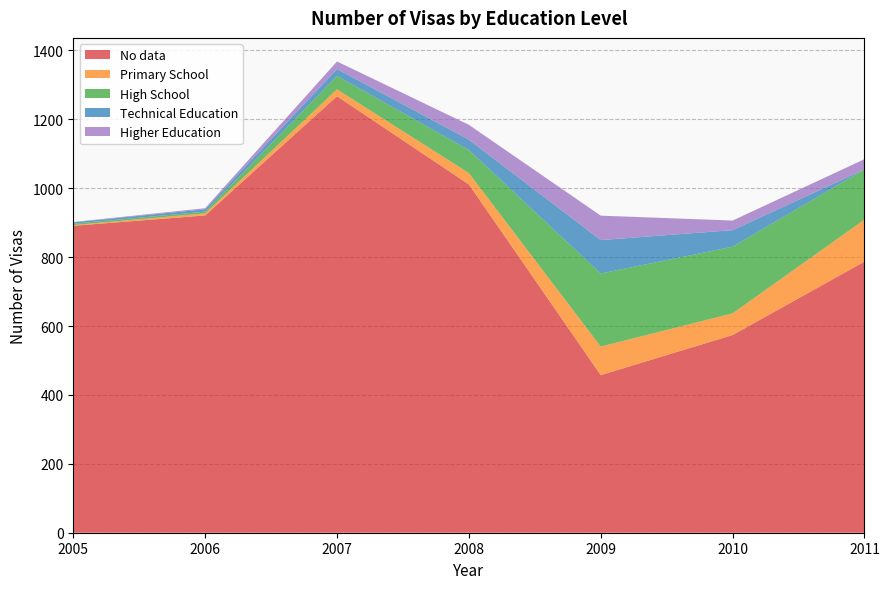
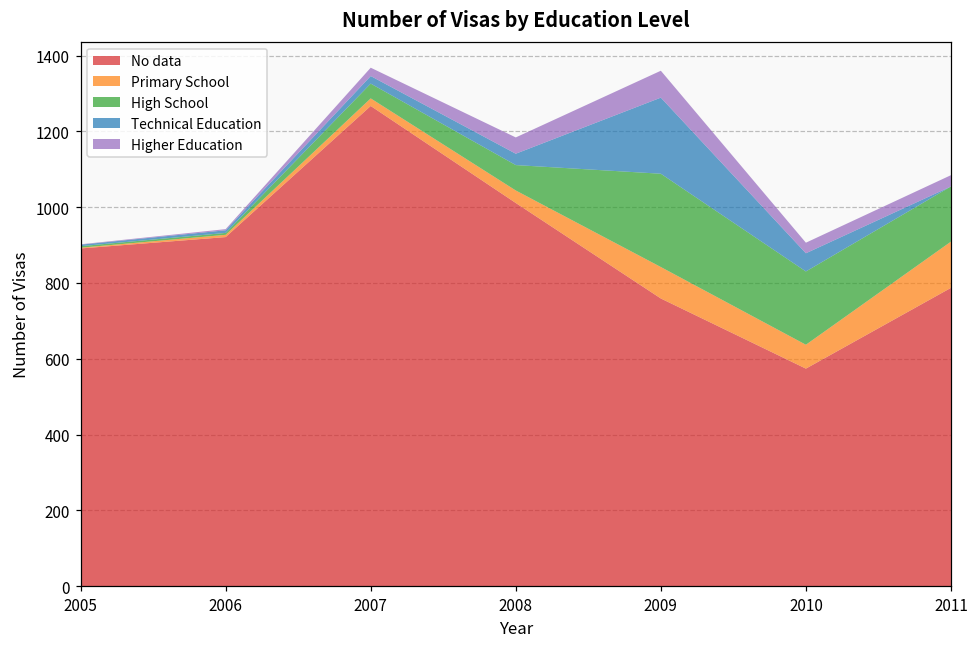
No data, 2009: 460 -> 760
High School, 2009: 210 -> 250
Technical Education, 2009: 100 -> 200
